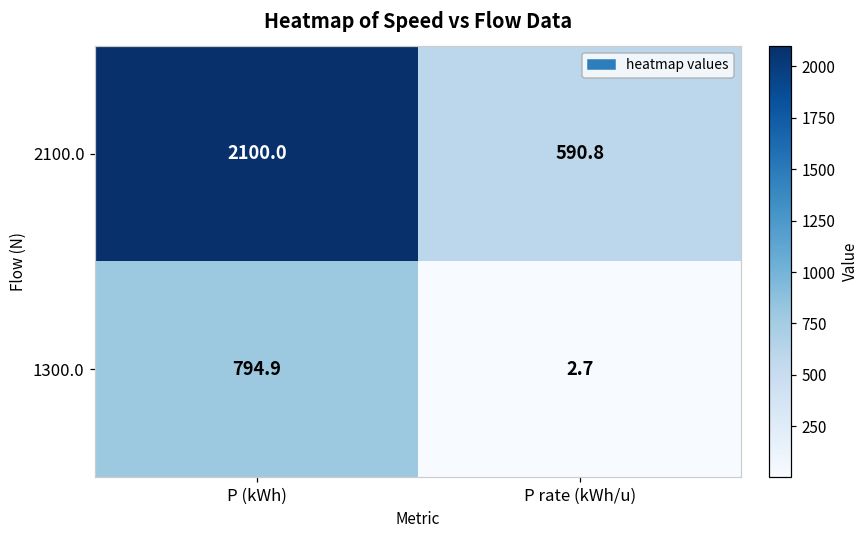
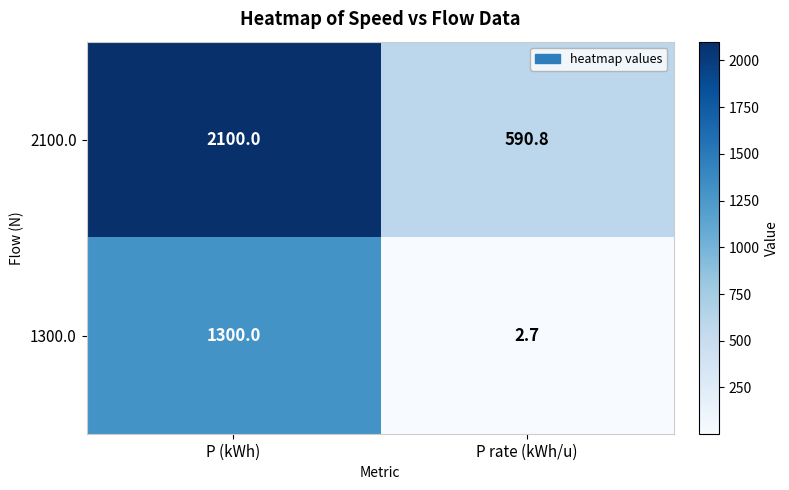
1300.0, P (kWh): 794.9 -> 1300.0
